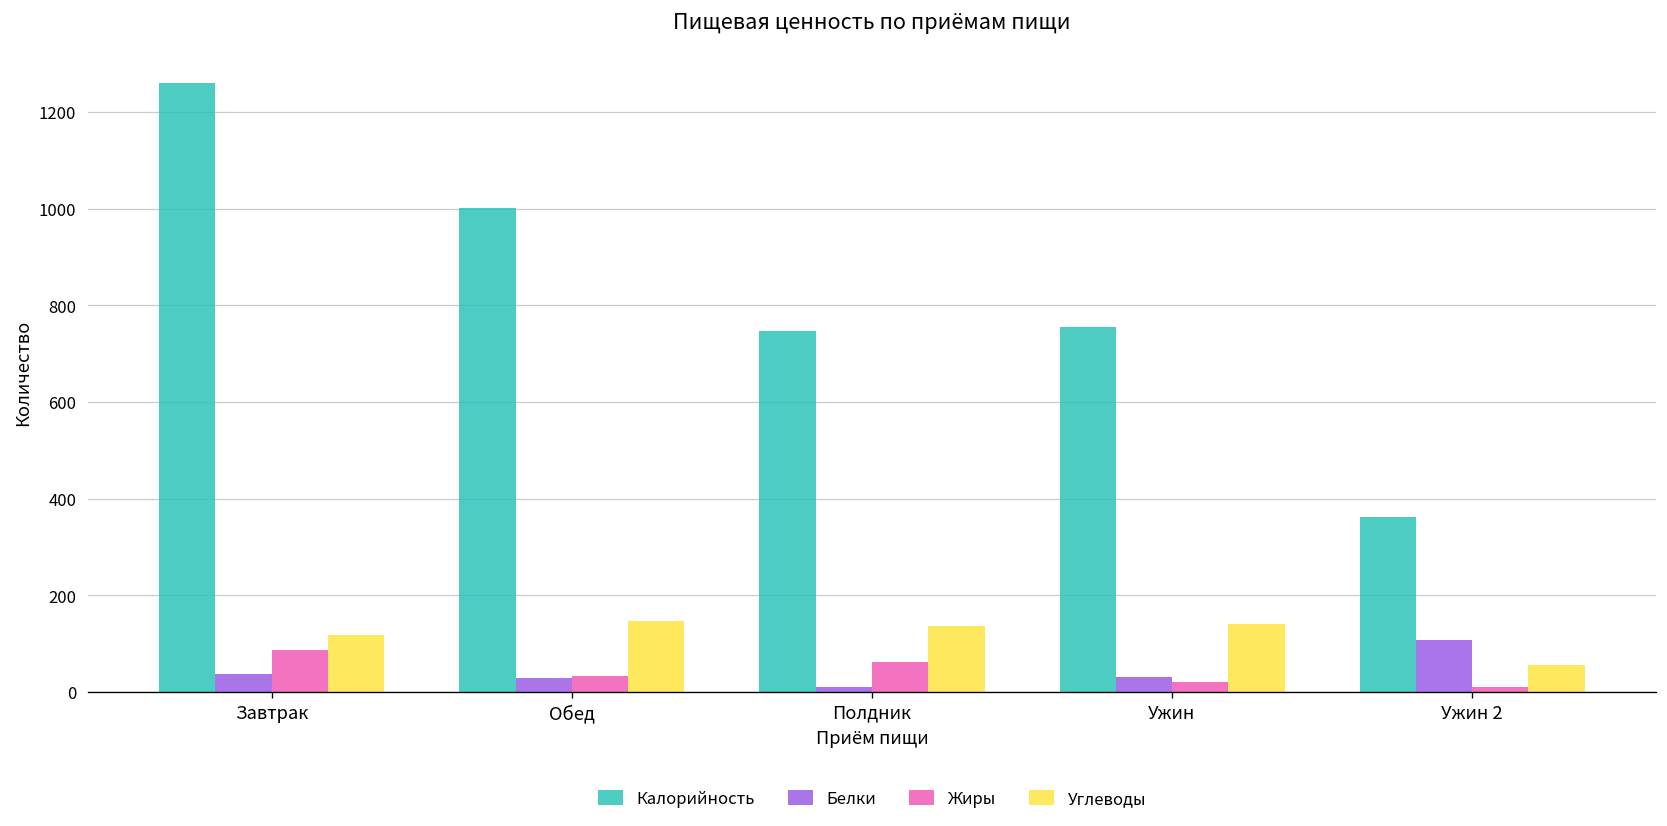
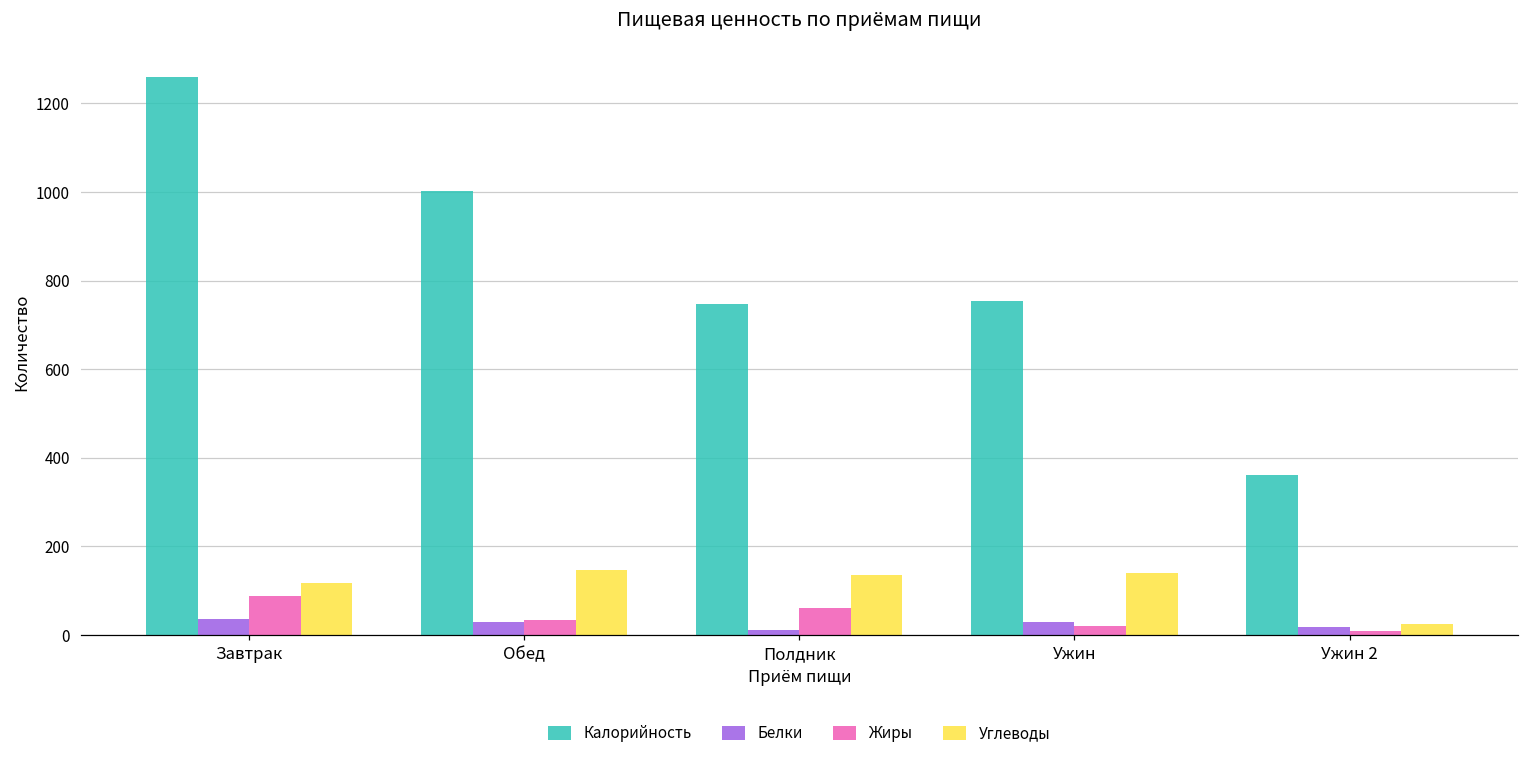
Белки, Ужин 2: 110 -> 20
Углеводы, Ужин 2: 60 -> 20
